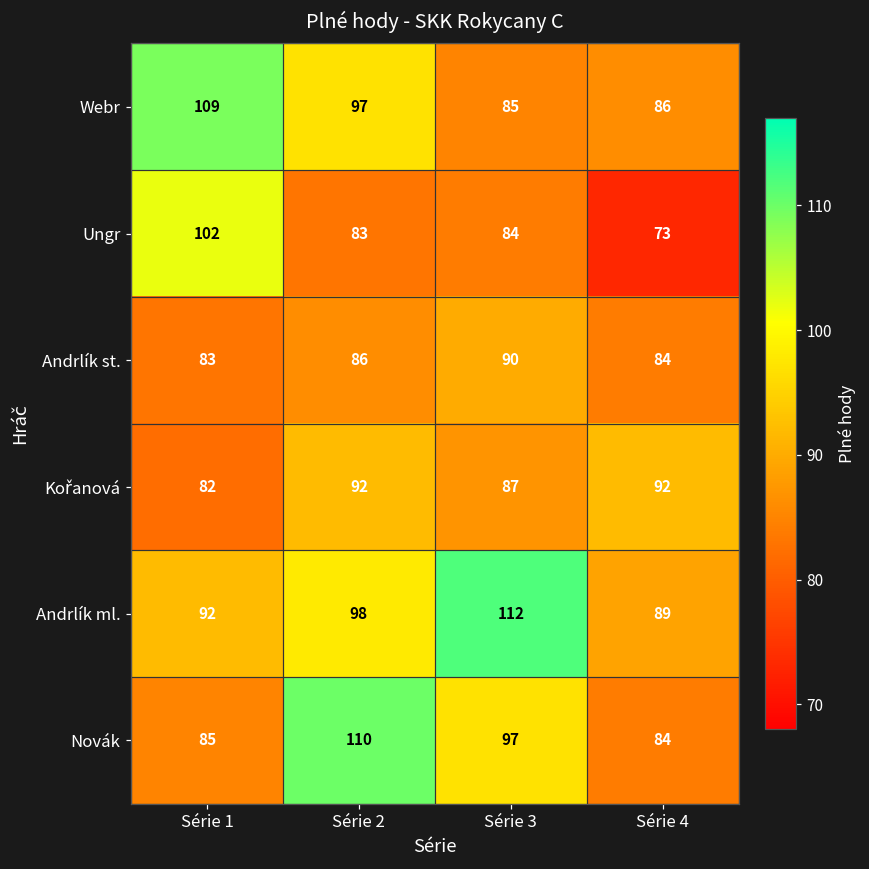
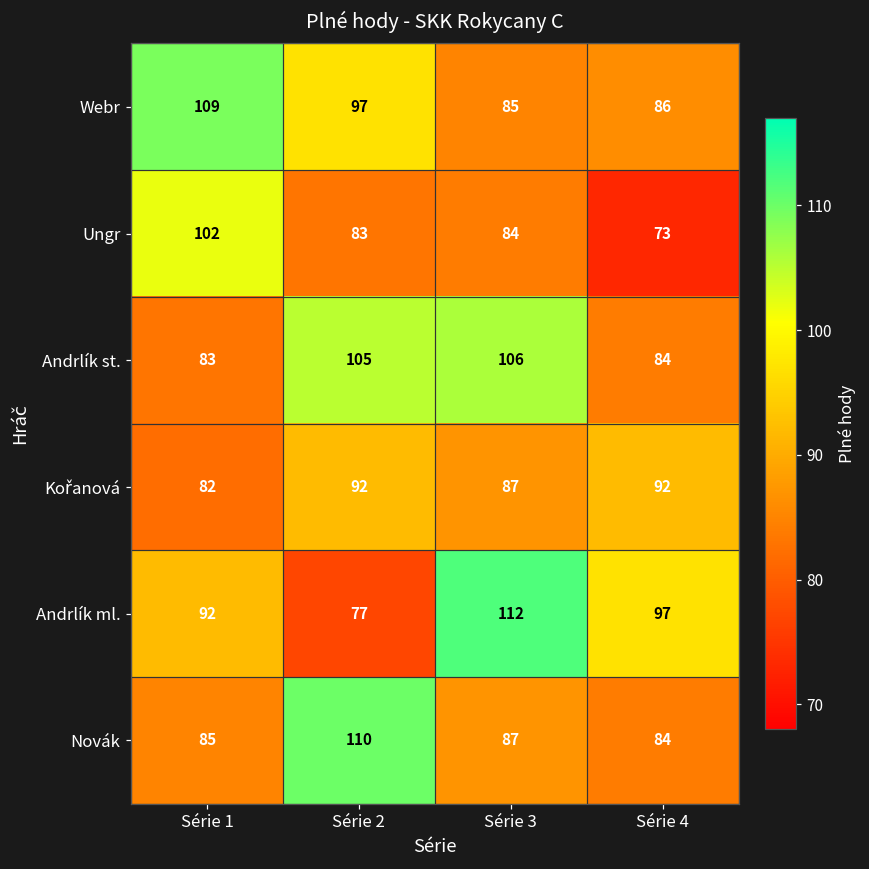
Andrlík st., Série 2: 86 -> 105
Andrlík st., Série 3: 90 -> 106
Andrlík ml., Série 2: 98 -> 77
Andrlík ml., Série 4: 89 -> 97
Novák, Série 3: 97 -> 87
